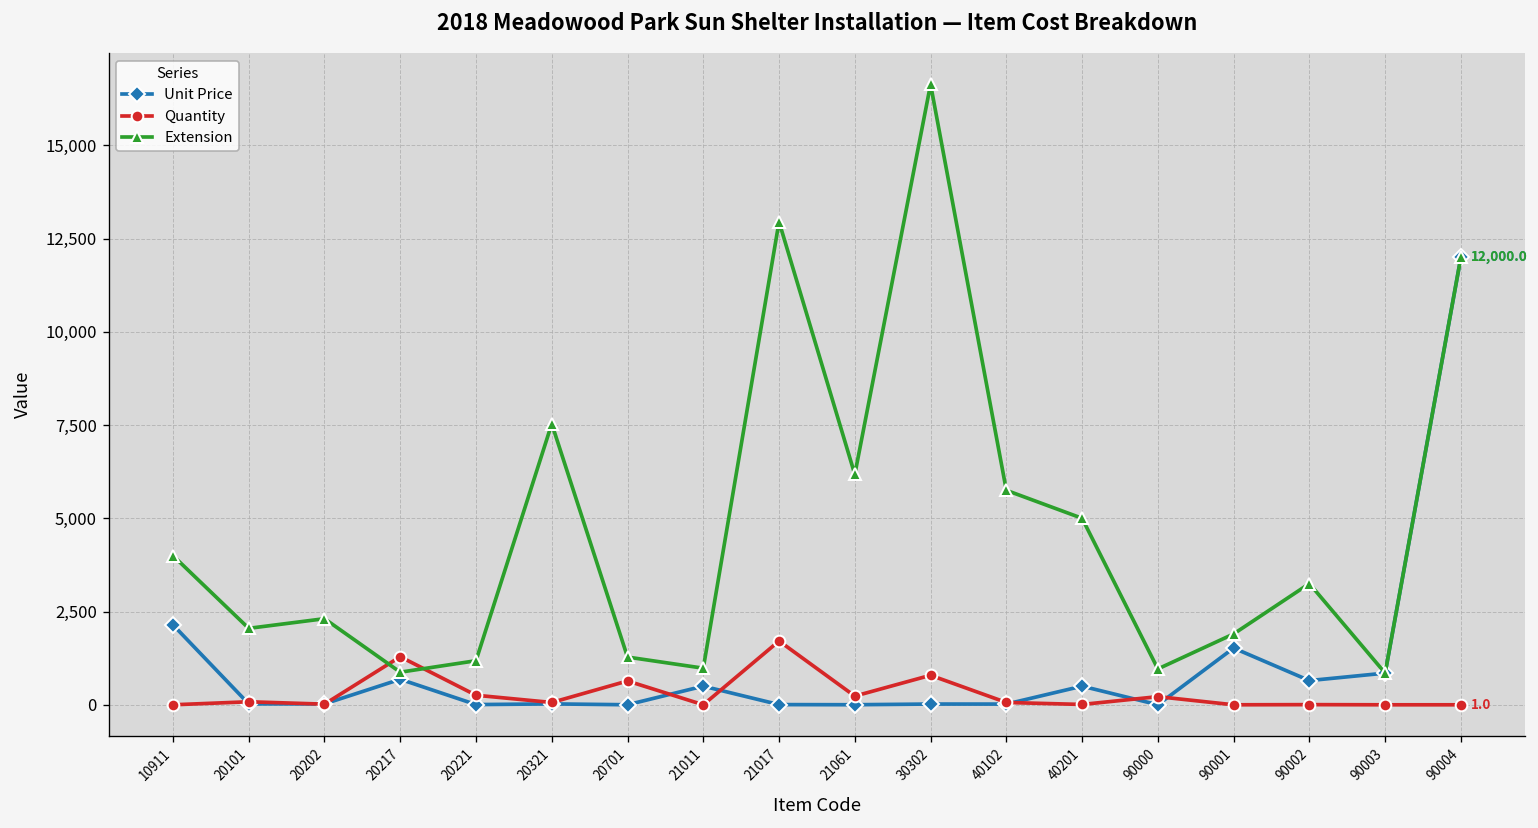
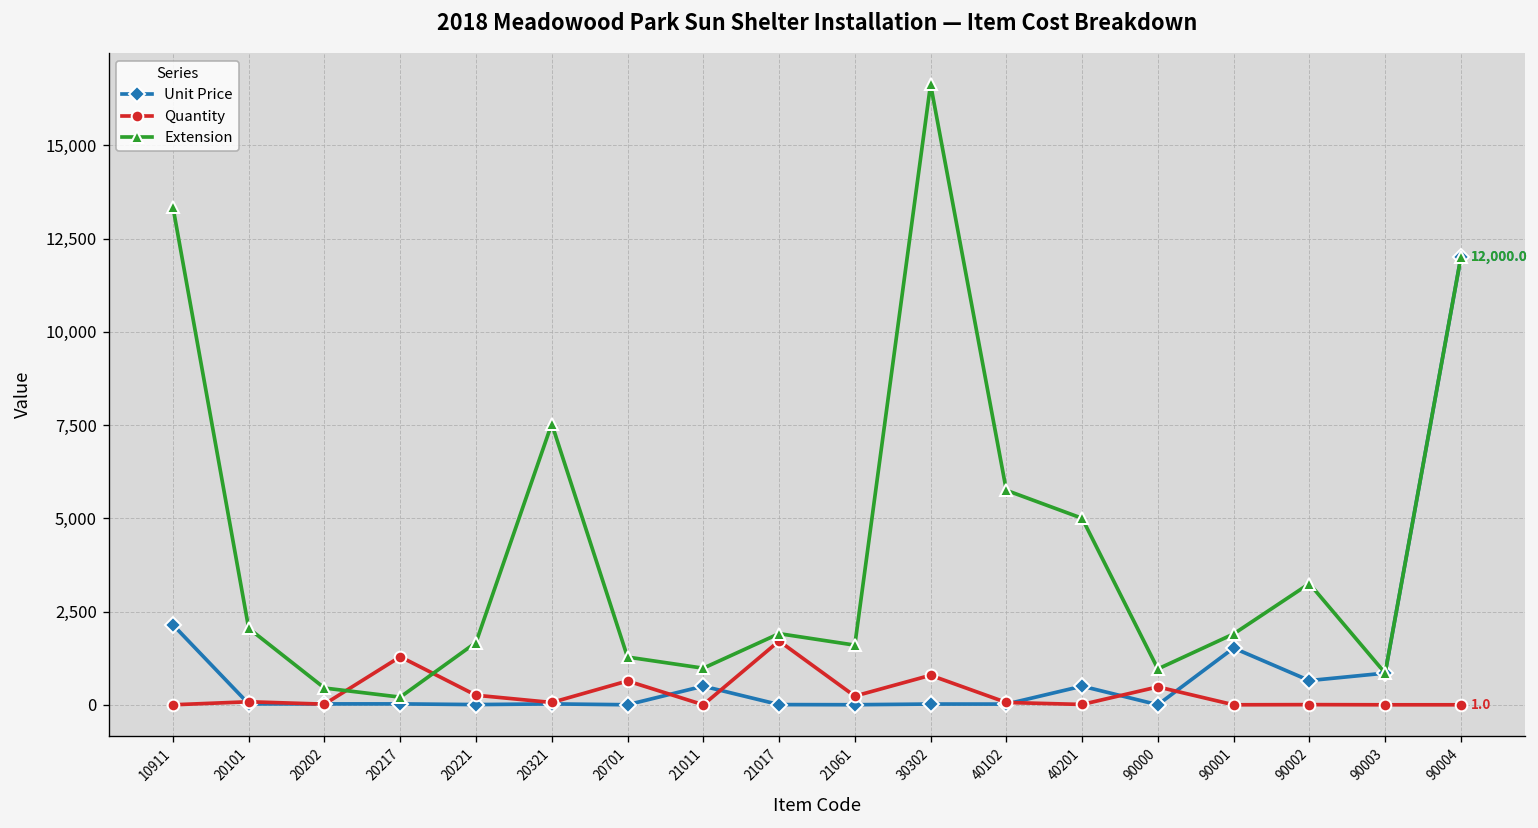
Extension, 10911: 4,000 -> 13,300
Extension, 20202: 2,300 -> 500
Unit Price, 20217: 700 -> 0
Extension, 20217: 900 -> 200
Extension, 20221: 1,200 -> 1,700
Extension, 21017: 12,900 -> 1,900
Extension, 21061: 6,200 -> 1,600
Quantity, 90000: 200 -> 500
